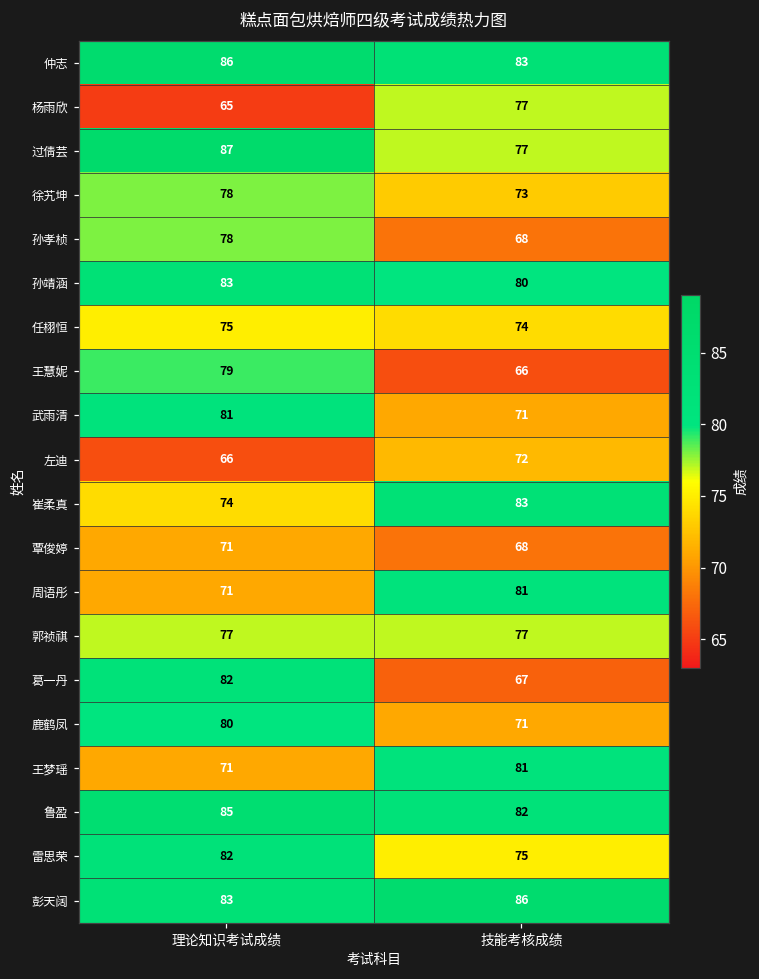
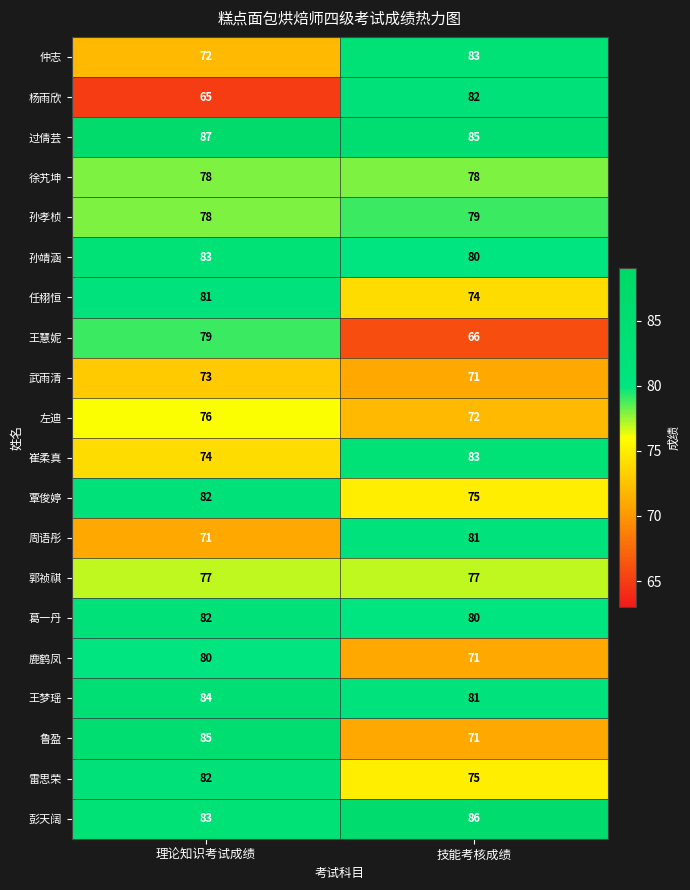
仲志, 理论知识考试成绩: 86 -> 72
杨雨欣, 技能考核成绩: 77 -> 82
过倩芸, 技能考核成绩: 77 -> 85
徐艽坤, 技能考核成绩: 73 -> 78
孙孝桢, 技能考核成绩: 68 -> 79
任栩恒, 理论知识考试成绩: 75 -> 81
武雨清, 理论知识考试成绩: 81 -> 73
左迪, 理论知识考试成绩: 66 -> 76
覃俊婷, 理论知识考试成绩: 71 -> 82
覃俊婷, 技能考核成绩: 68 -> 75
葛一丹, 技能考核成绩: 67 -> 80
王梦瑶, 理论知识考试成绩: 71 -> 84
鲁盈, 技能考核成绩: 82 -> 71
